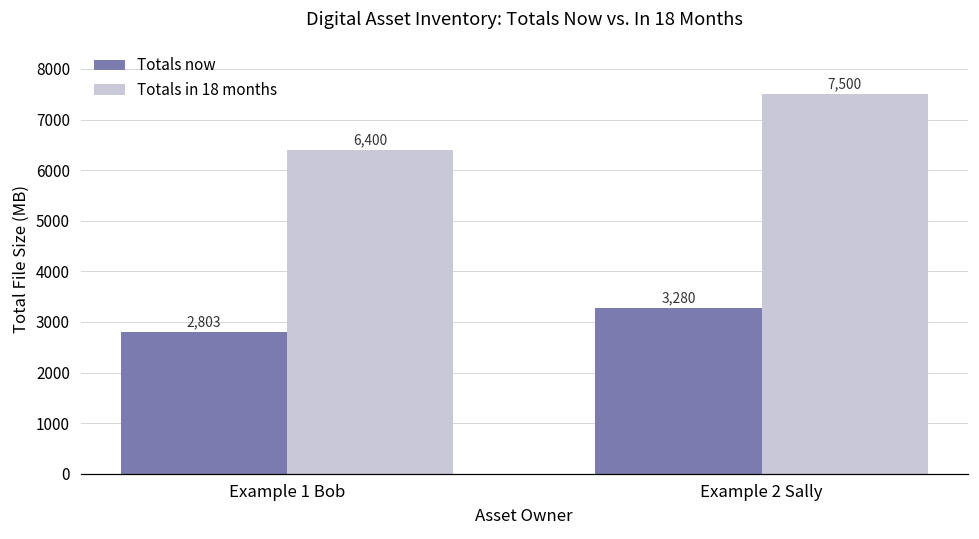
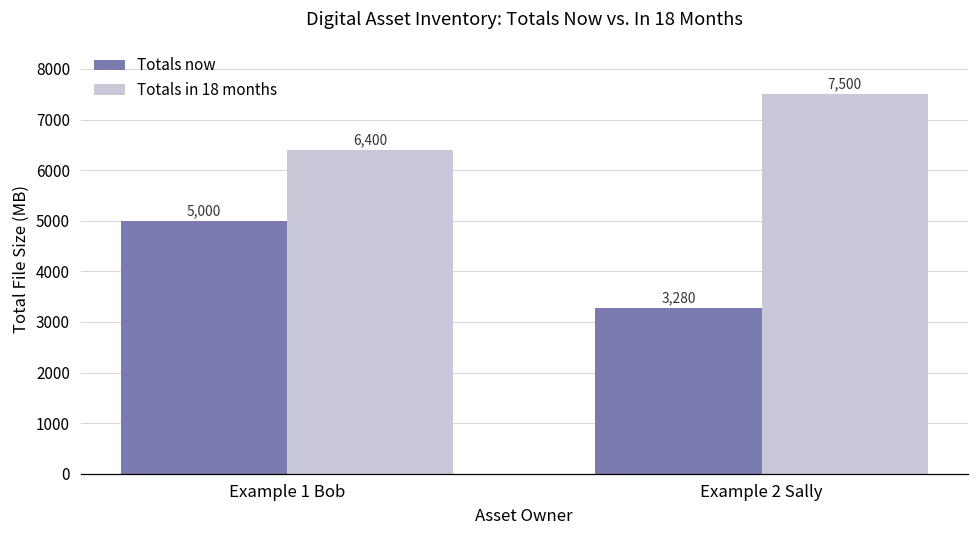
Totals now, Example 1 Bob: 2,803 -> 5,000
